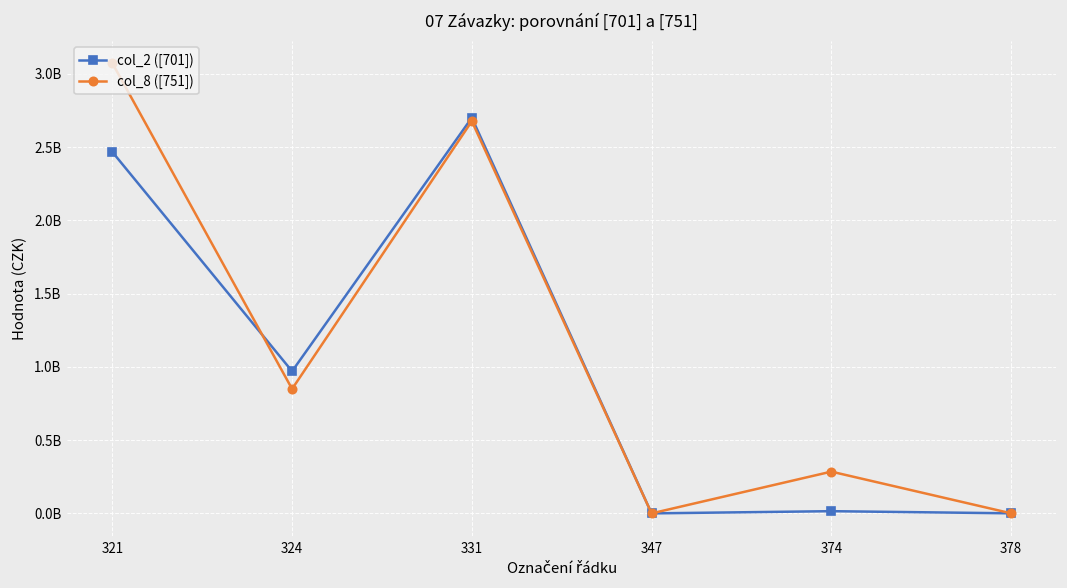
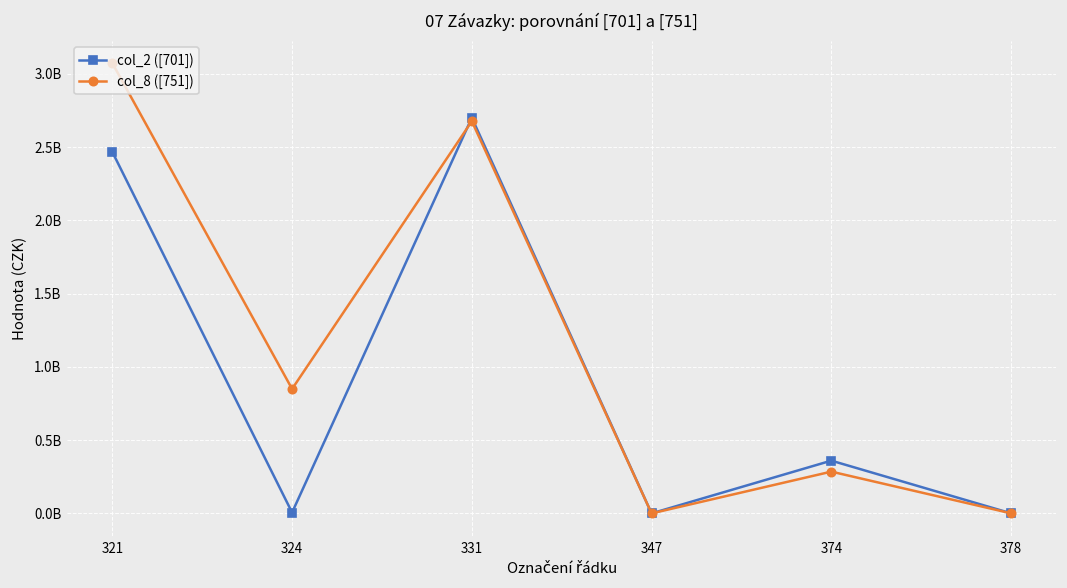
col_2 ([701]), 324: 970000000 -> 10000000
col_2 ([701]), 374: 20000000 -> 360000000
